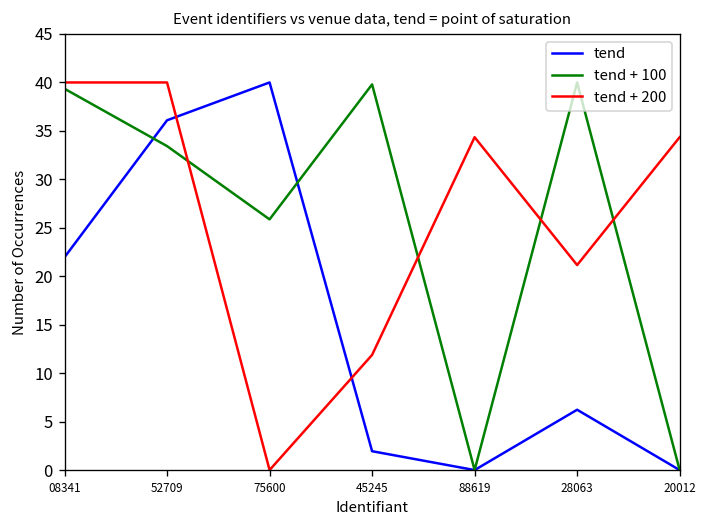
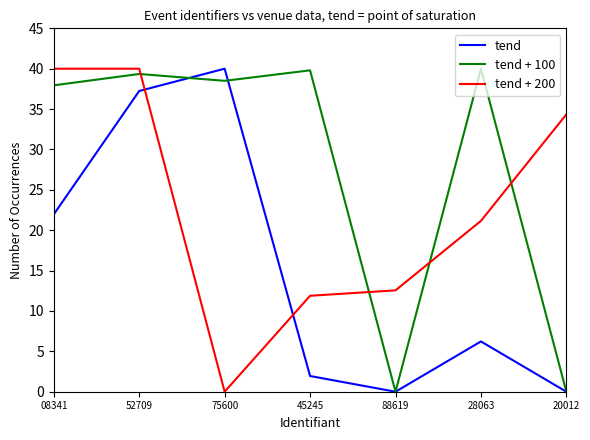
tend + 100, 08341: 39 -> 38
tend, 52709: 36 -> 37
tend + 100, 52709: 33 -> 39
tend + 100, 75600: 26 -> 38
tend + 200, 88619: 34 -> 13
